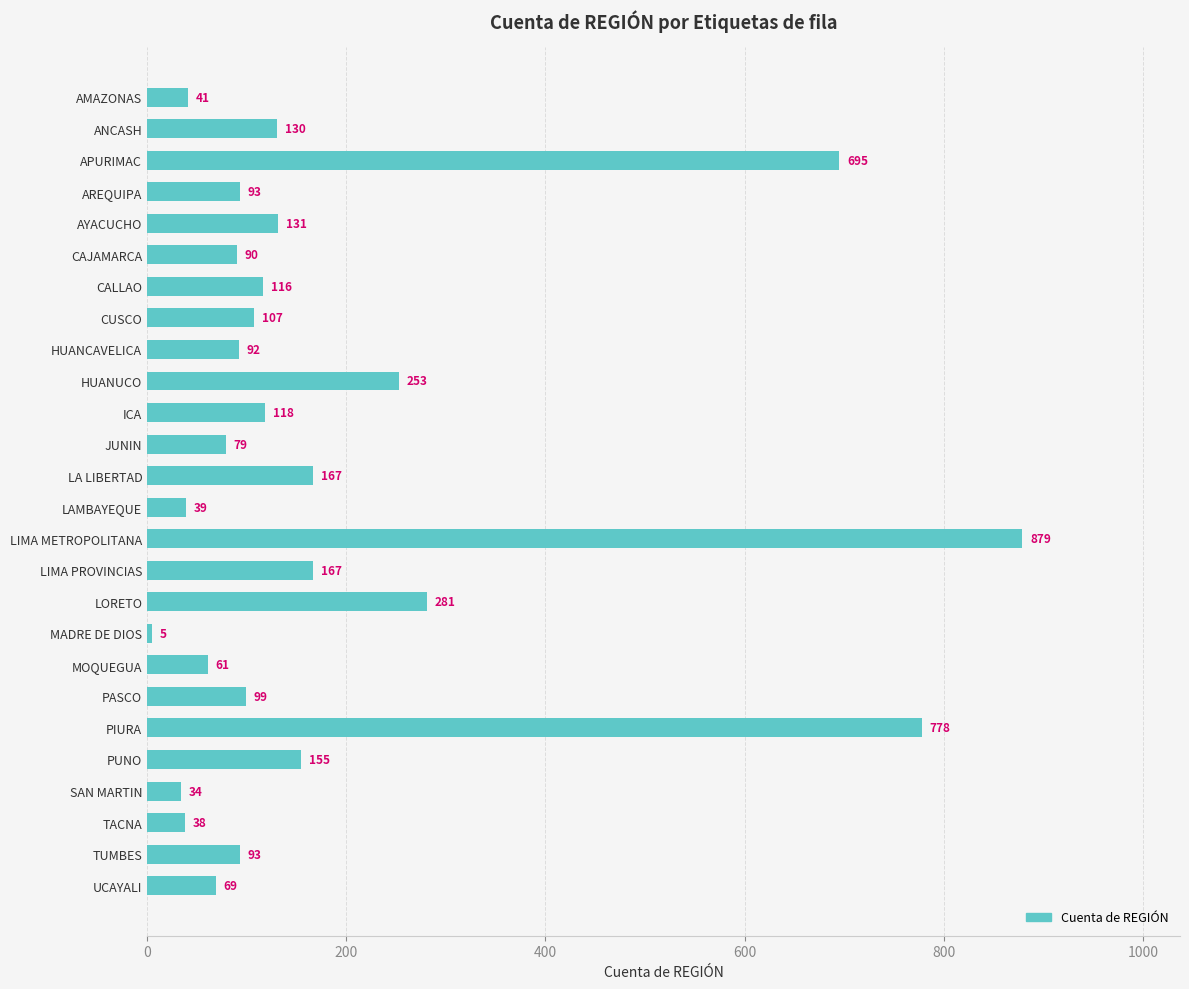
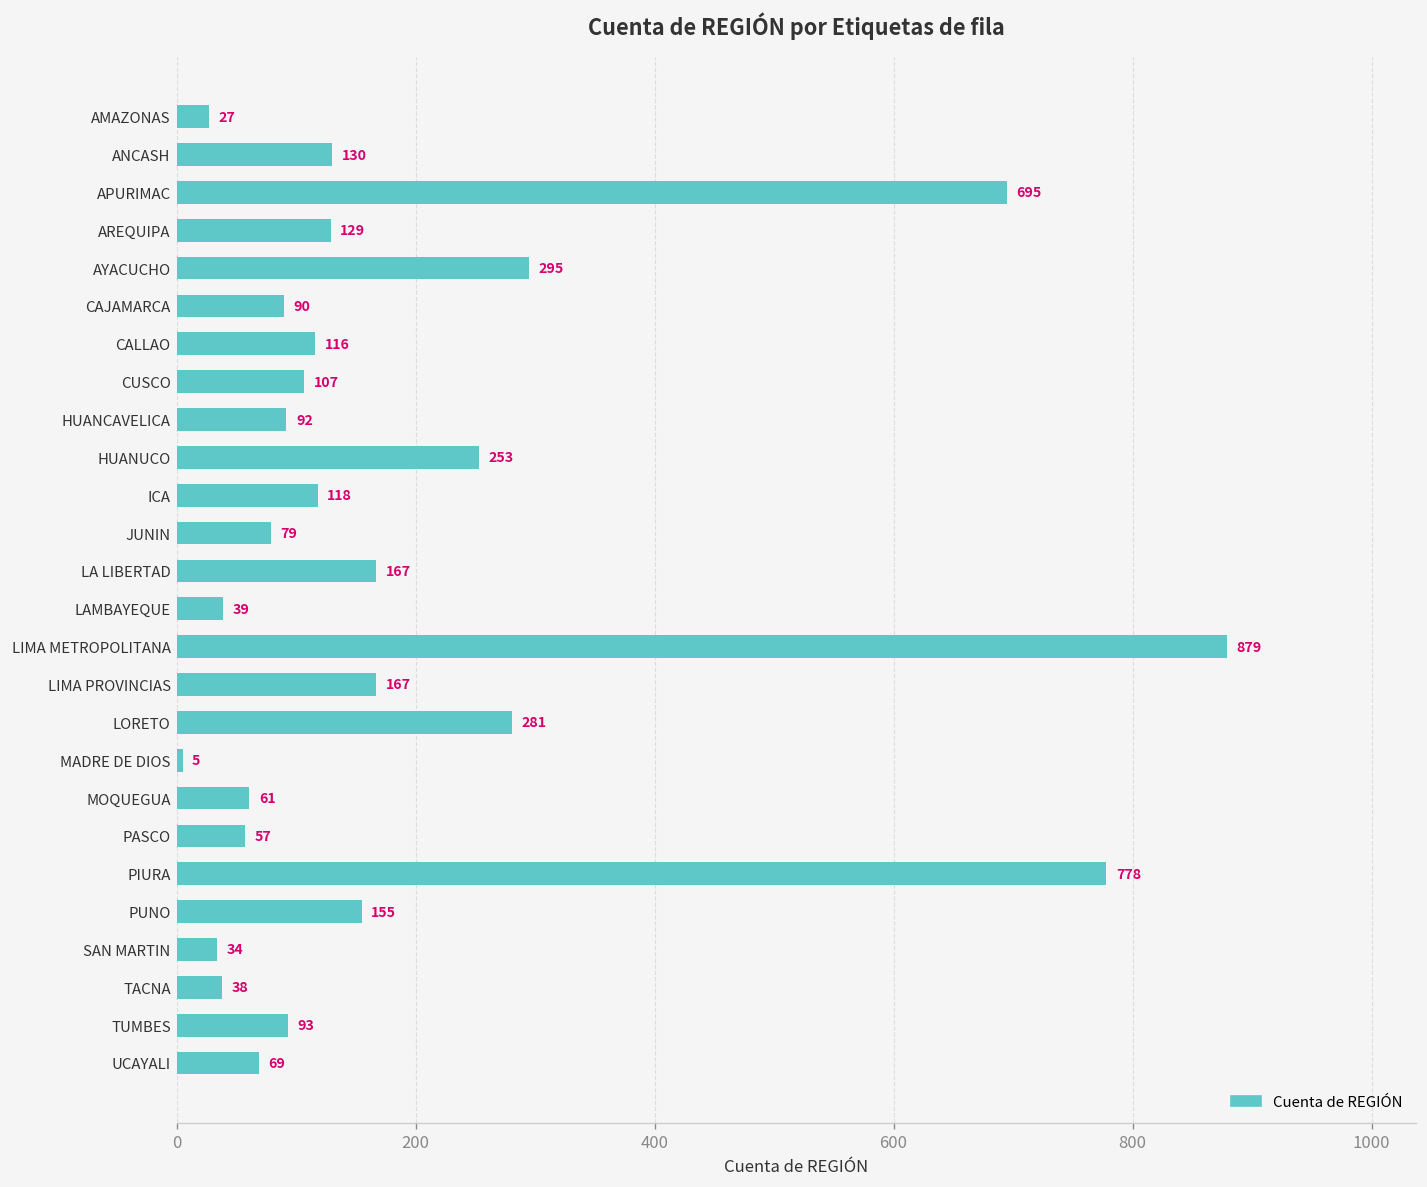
AMAZONAS: 41 -> 27
AREQUIPA: 93 -> 129
AYACUCHO: 131 -> 295
PASCO: 99 -> 57
